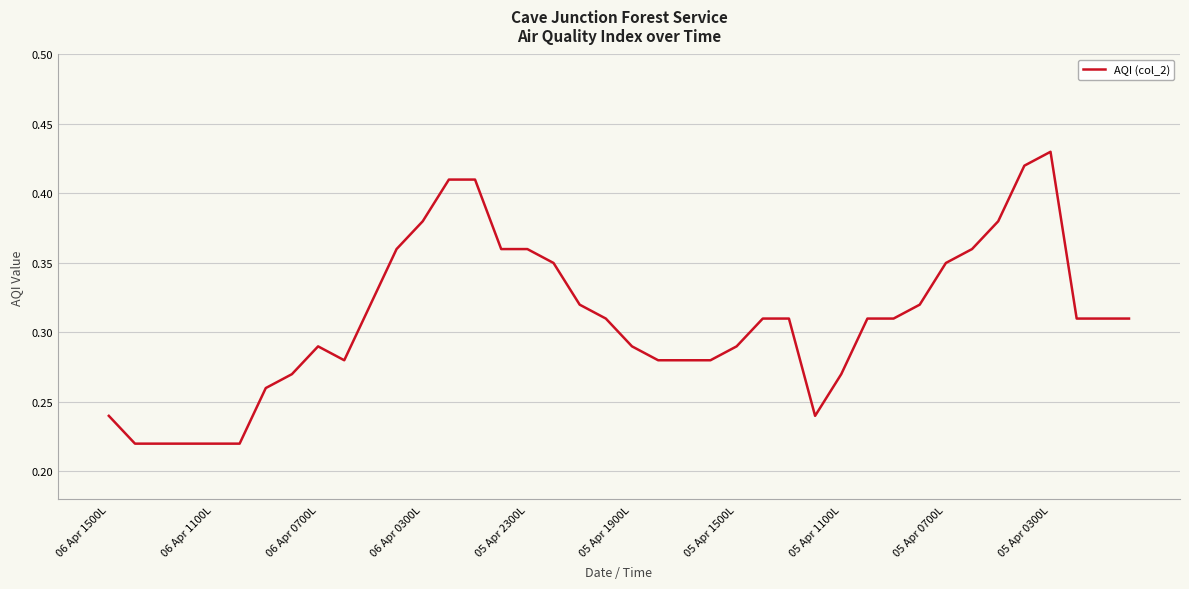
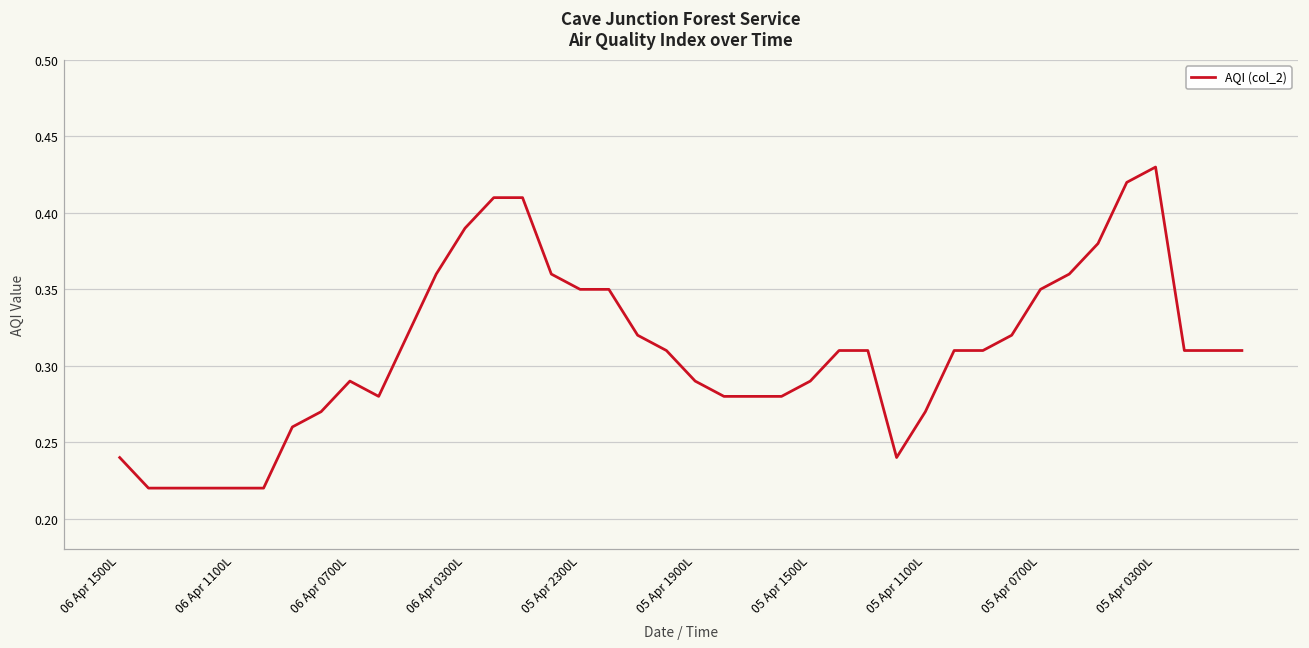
06 Apr 0300L: 0.38 -> 0.39
05 Apr 2300L: 0.36 -> 0.35
